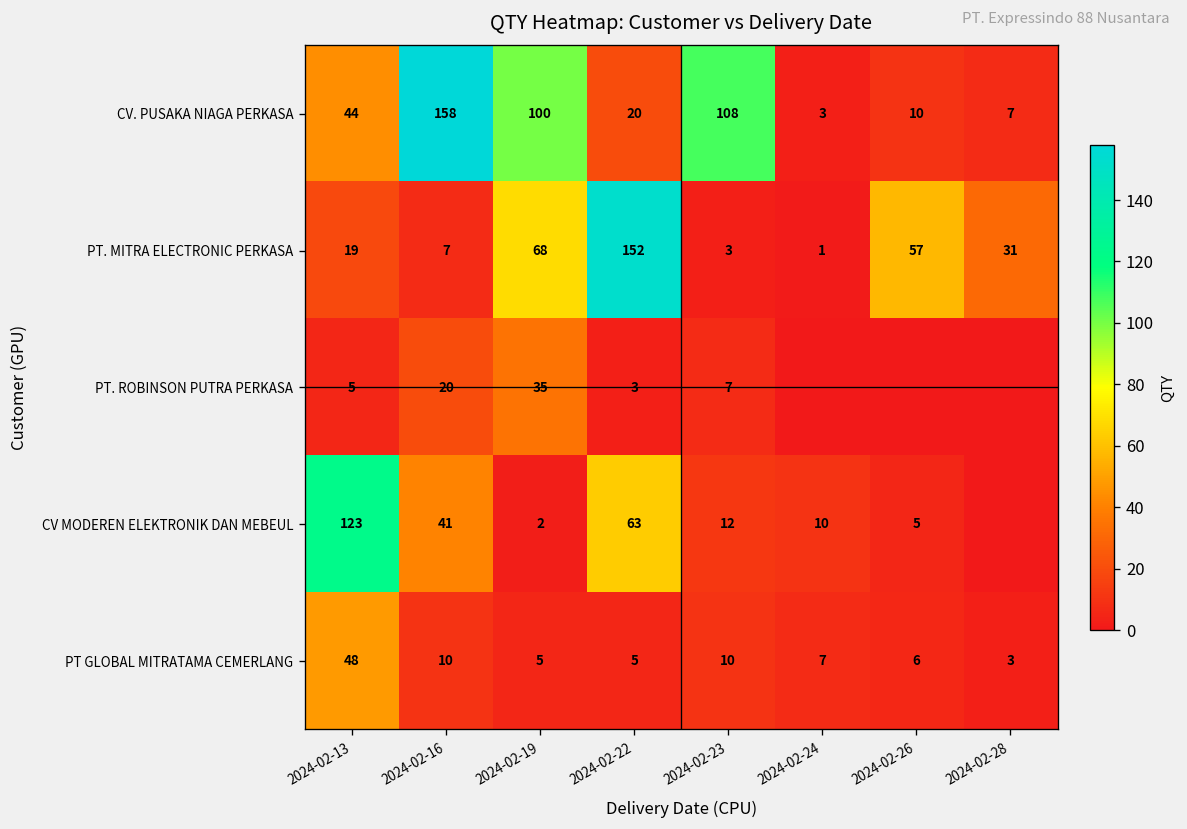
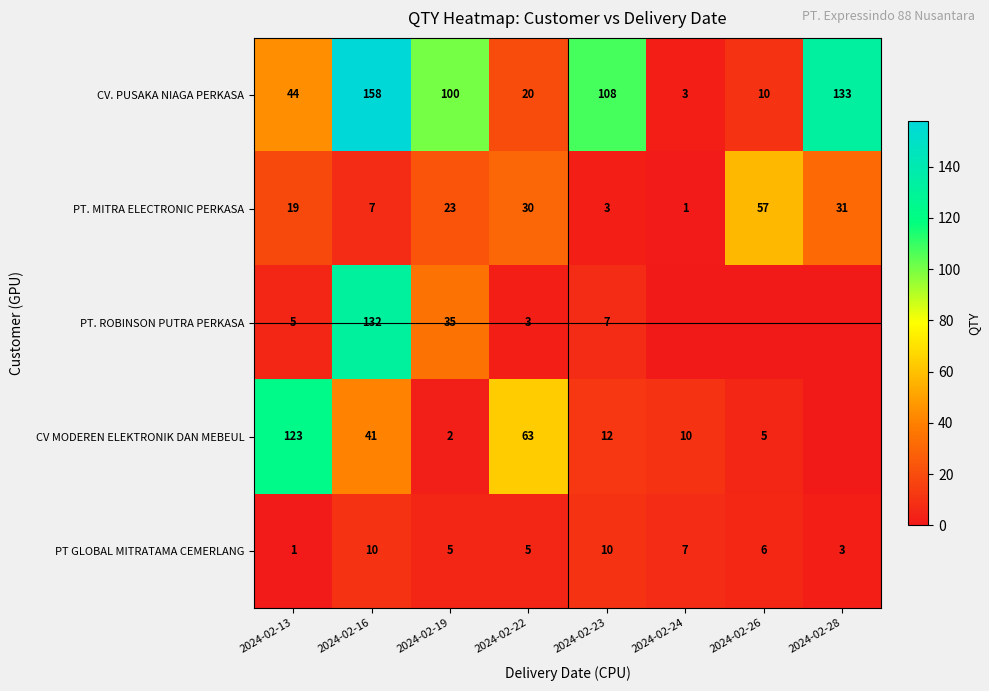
CV. PUSAKA NIAGA PERKASA, 2024-02-28: 7 -> 133
PT. MITRA ELECTRONIC PERKASA, 2024-02-19: 68 -> 23
PT. MITRA ELECTRONIC PERKASA, 2024-02-22: 152 -> 30
PT. ROBINSON PUTRA PERKASA, 2024-02-16: 20 -> 132
PT GLOBAL MITRATAMA CEMERLANG, 2024-02-13: 48 -> 1
